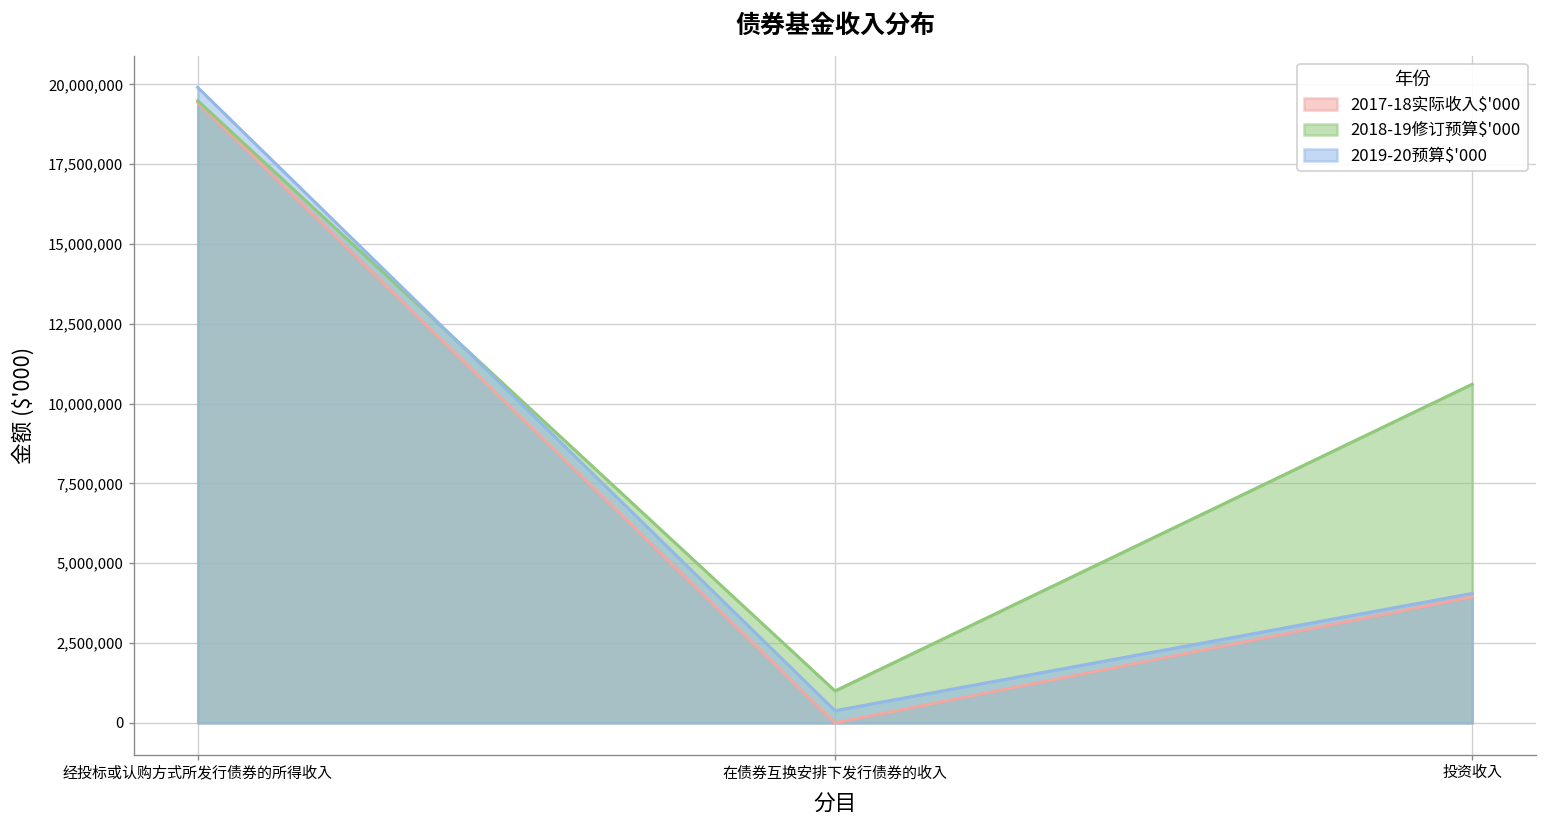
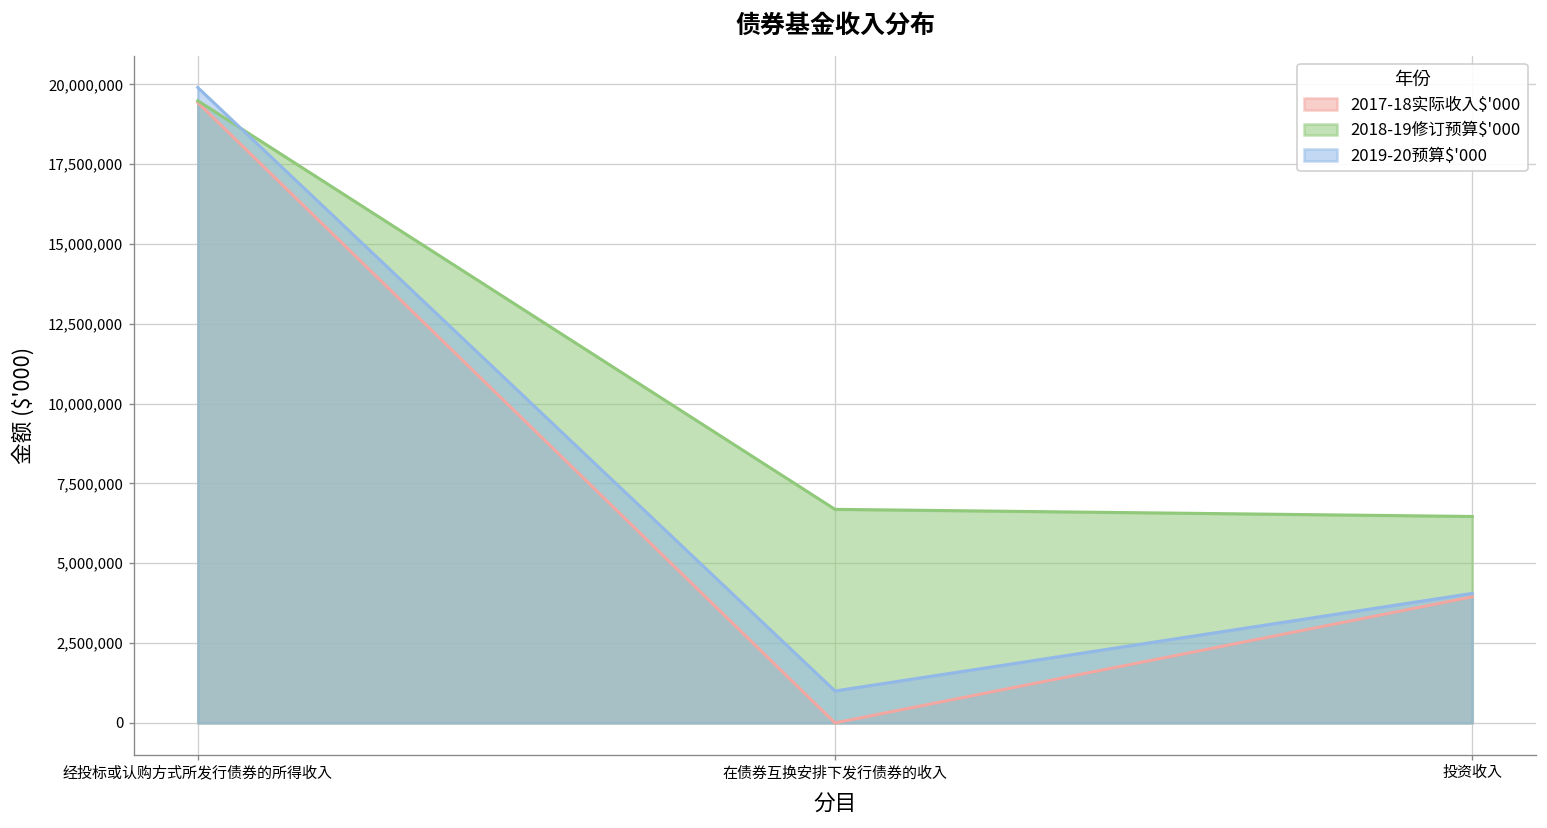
2018-19修订预算$'000, 在债券互换安排下发行债券的收入: 1,000,000 -> 6,700,000
2019-20预算$'000, 在债券互换安排下发行债券的收入: 400,000 -> 1,000,000
2018-19修订预算$'000, 投资收入: 10,600,000 -> 6,500,000
